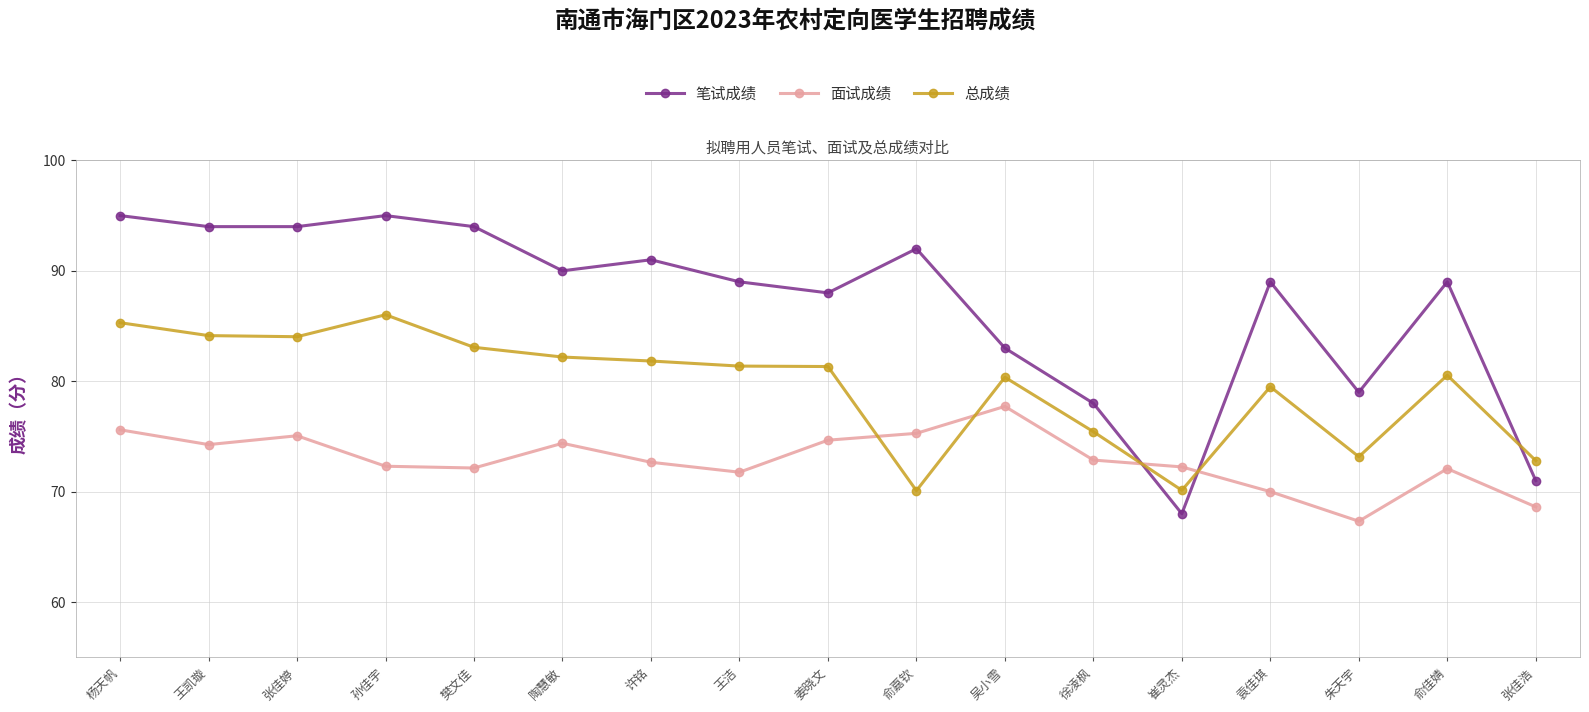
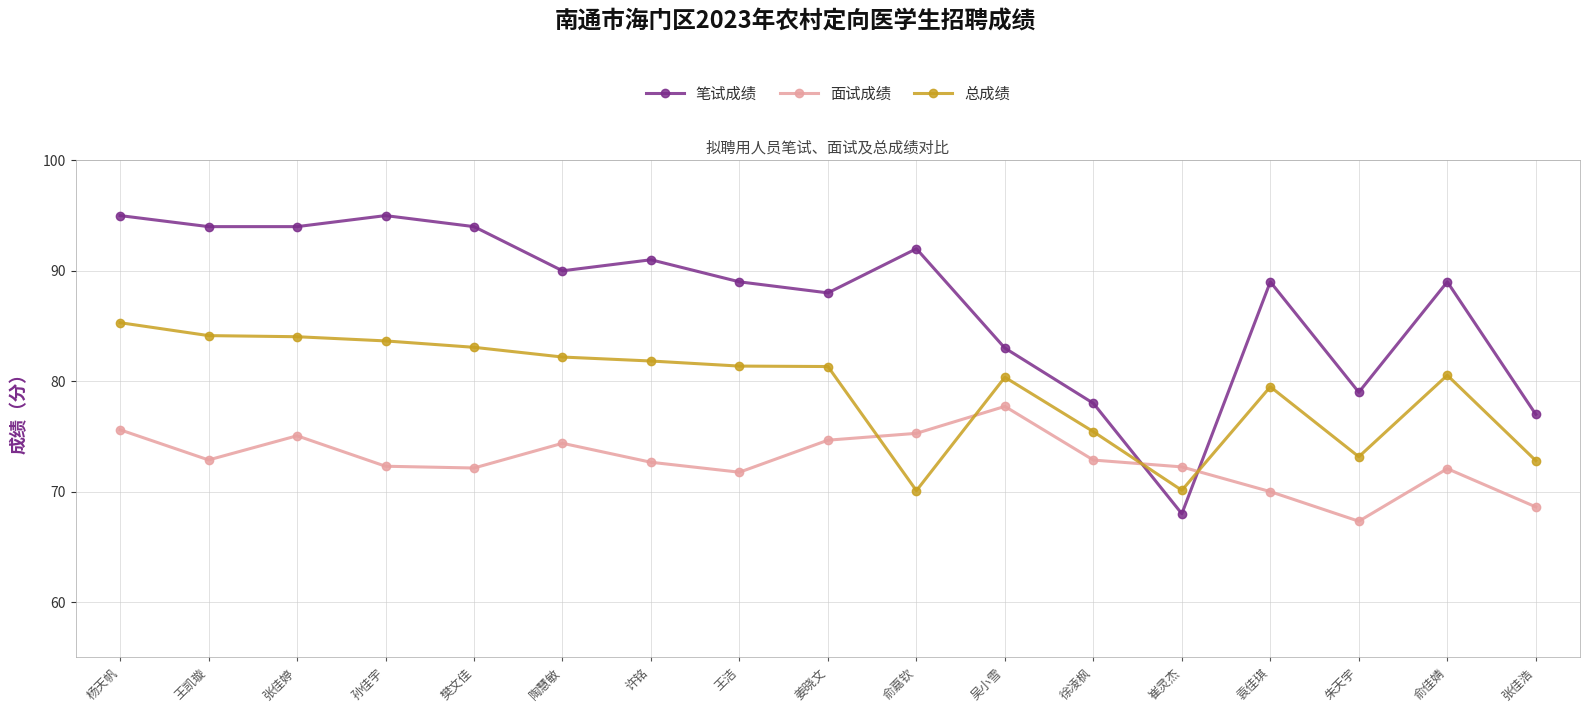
面试成绩, 王凯璇: 74.3 -> 72.9
总成绩, 孙佳宇: 86.0 -> 83.7
笔试成绩, 张佳浩: 71 -> 77
